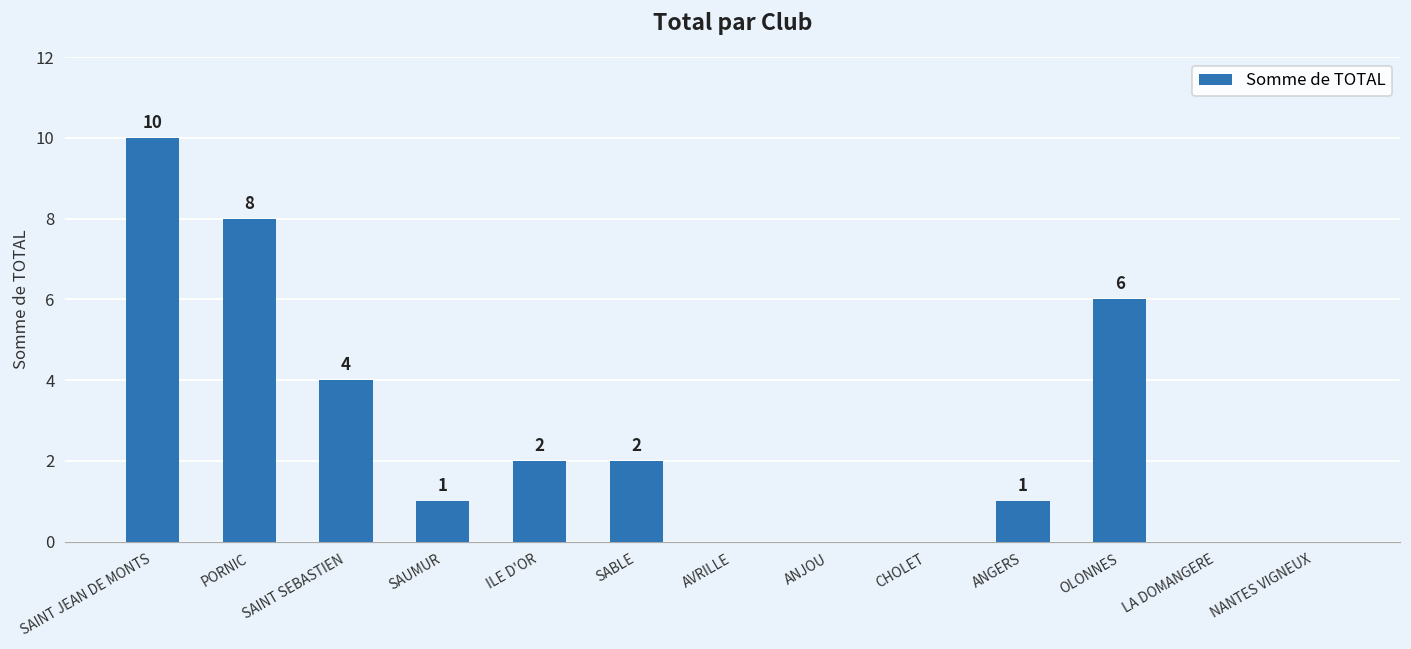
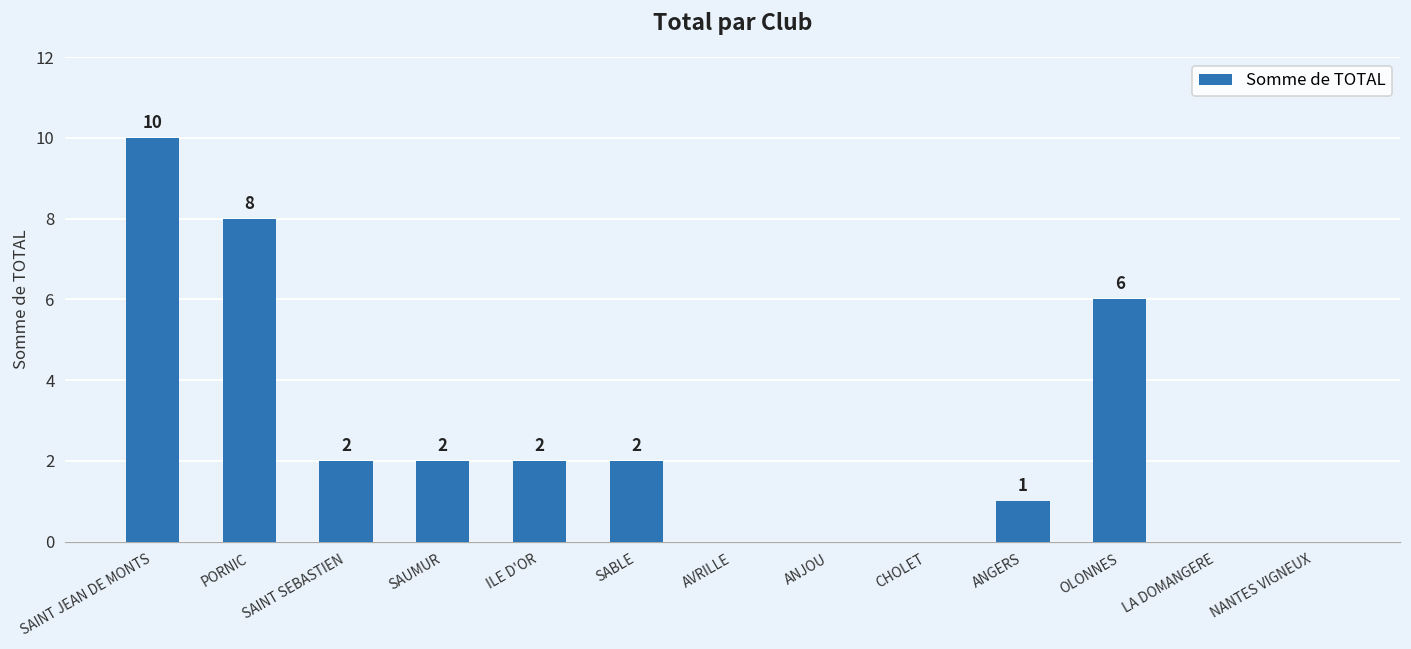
SAINT SEBASTIEN: 4 -> 2
SAUMUR: 1 -> 2
